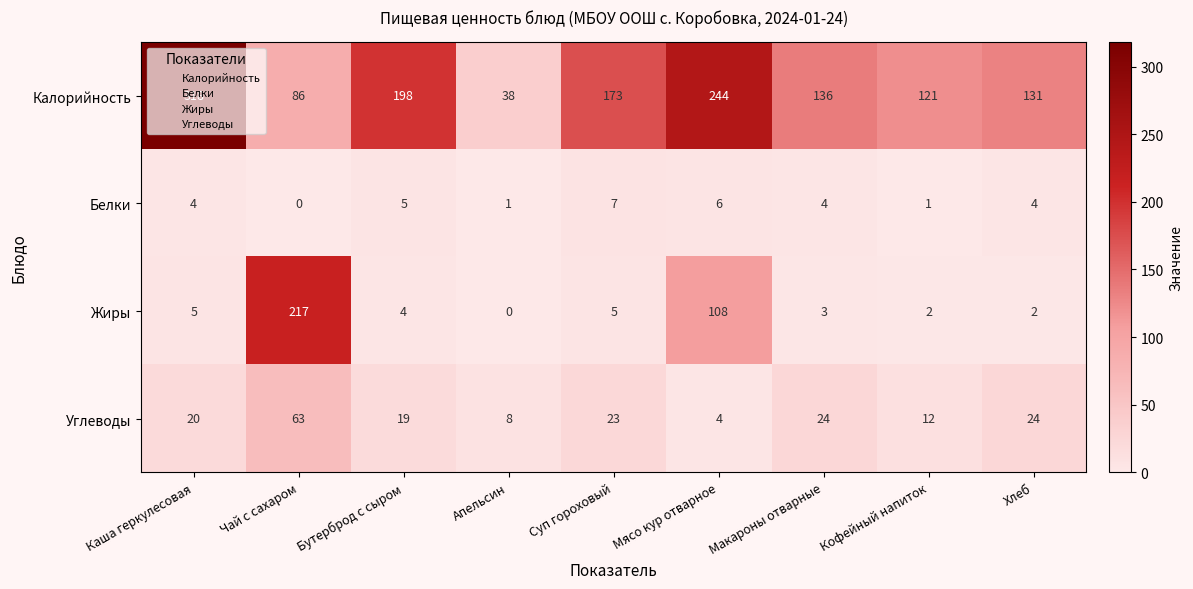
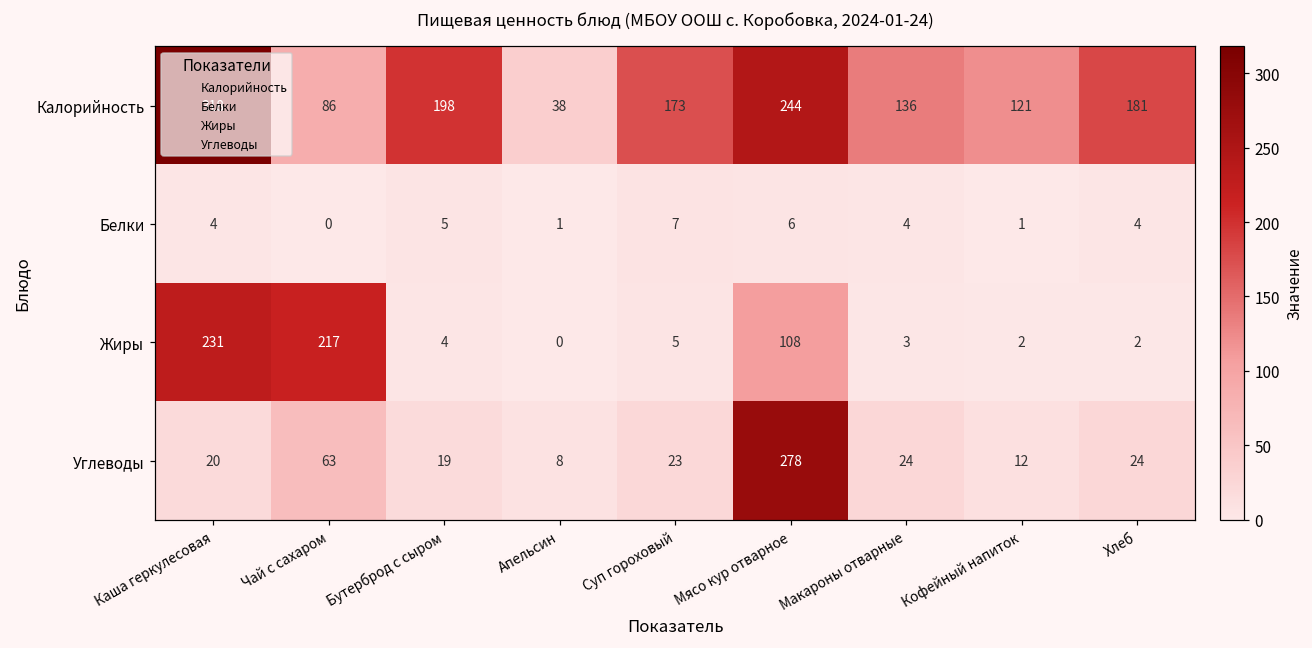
Калорийность, Хлеб: 131 -> 181
Жиры, Каша геркулесовая: 5 -> 231
Углеводы, Мясо кур отварное: 4 -> 278
